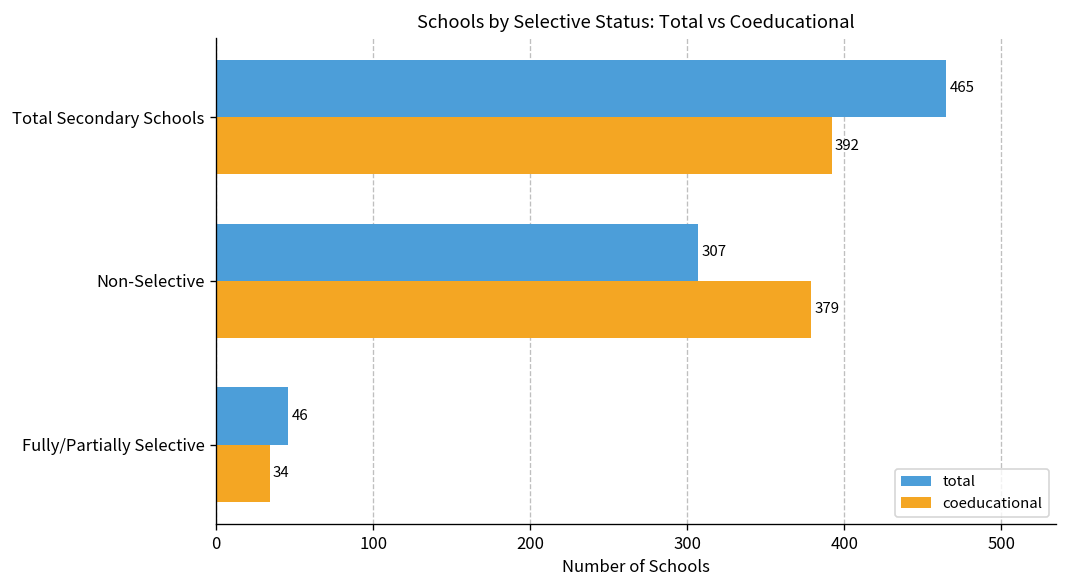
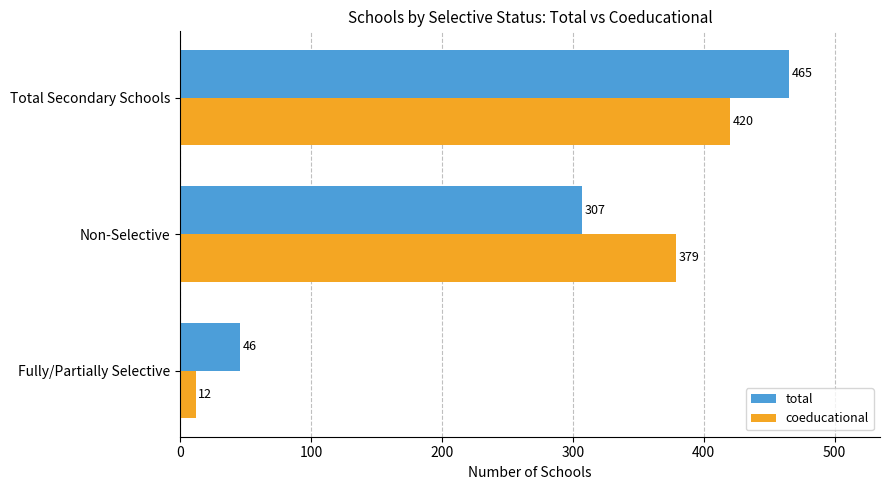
coeducational, Total Secondary Schools: 392 -> 420
coeducational, Fully/Partially Selective: 34 -> 12
